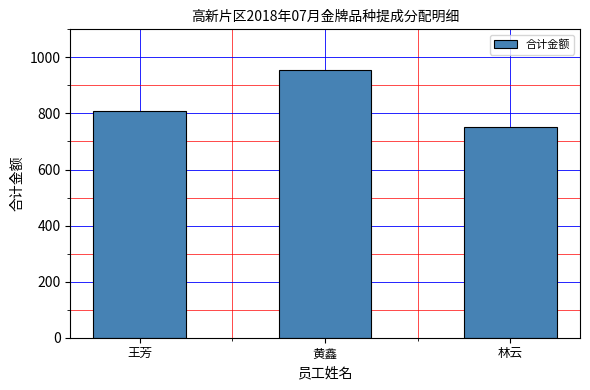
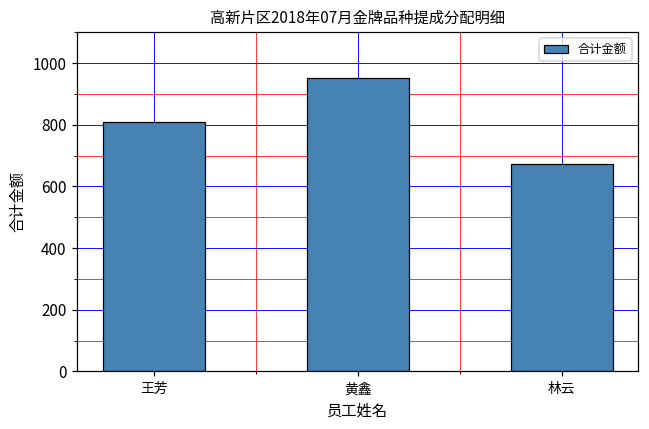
林云: 750 -> 670
